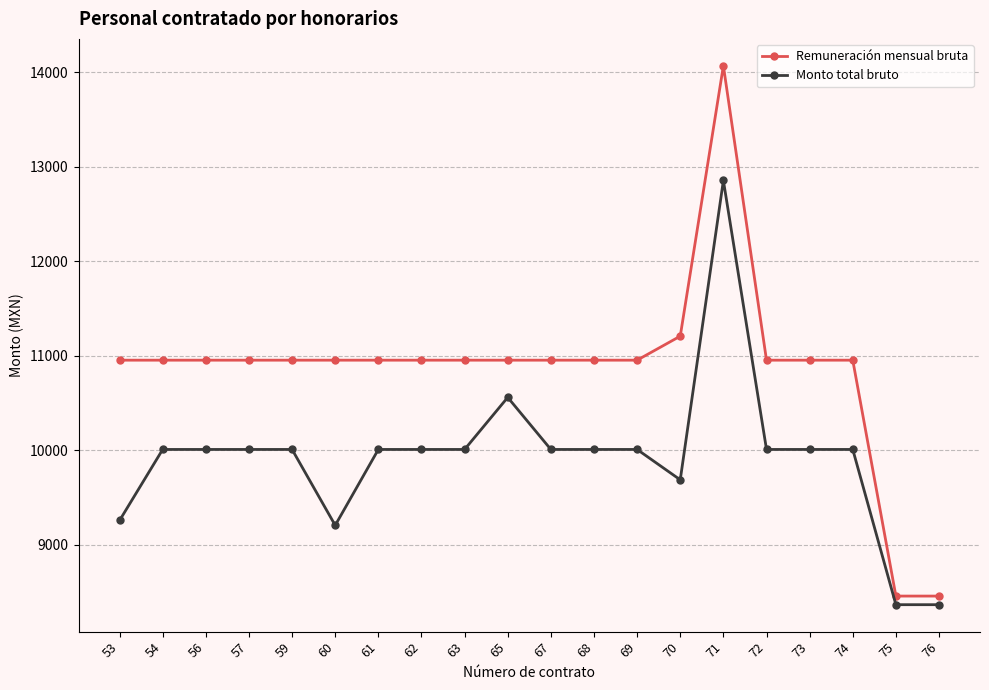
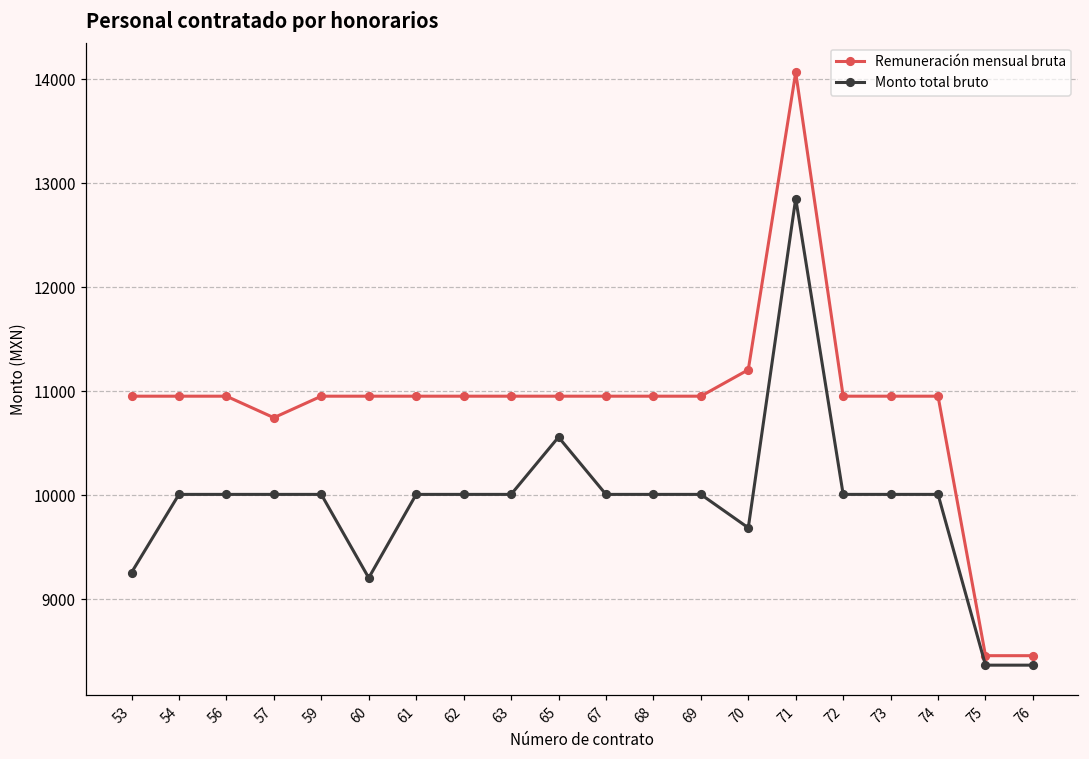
Remuneración mensual bruta, 57: 11000 -> 10700
